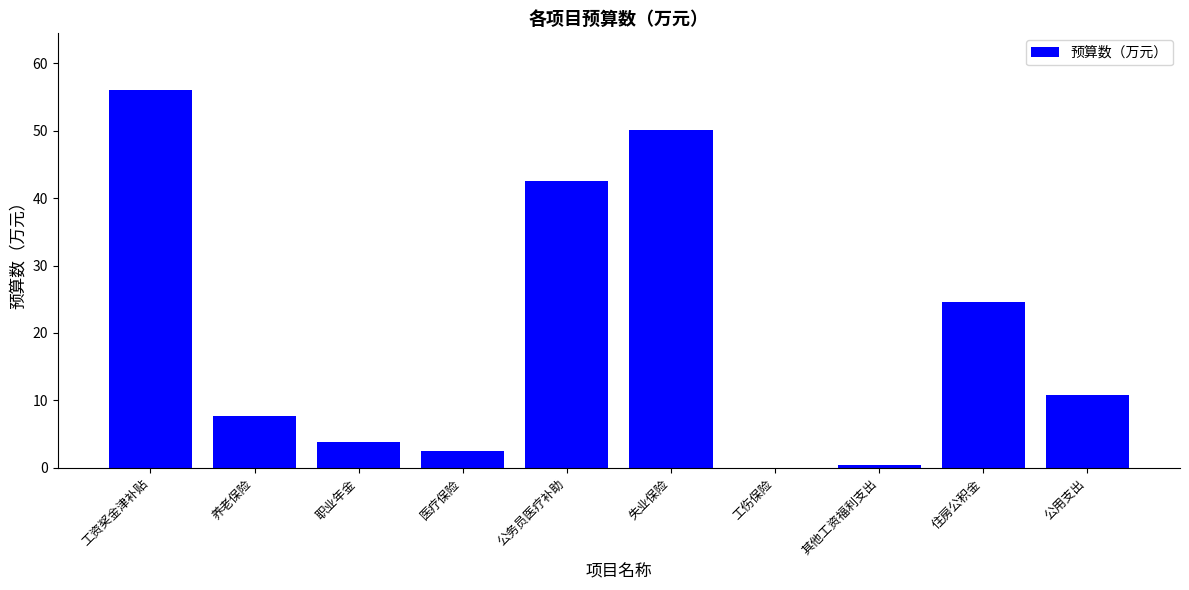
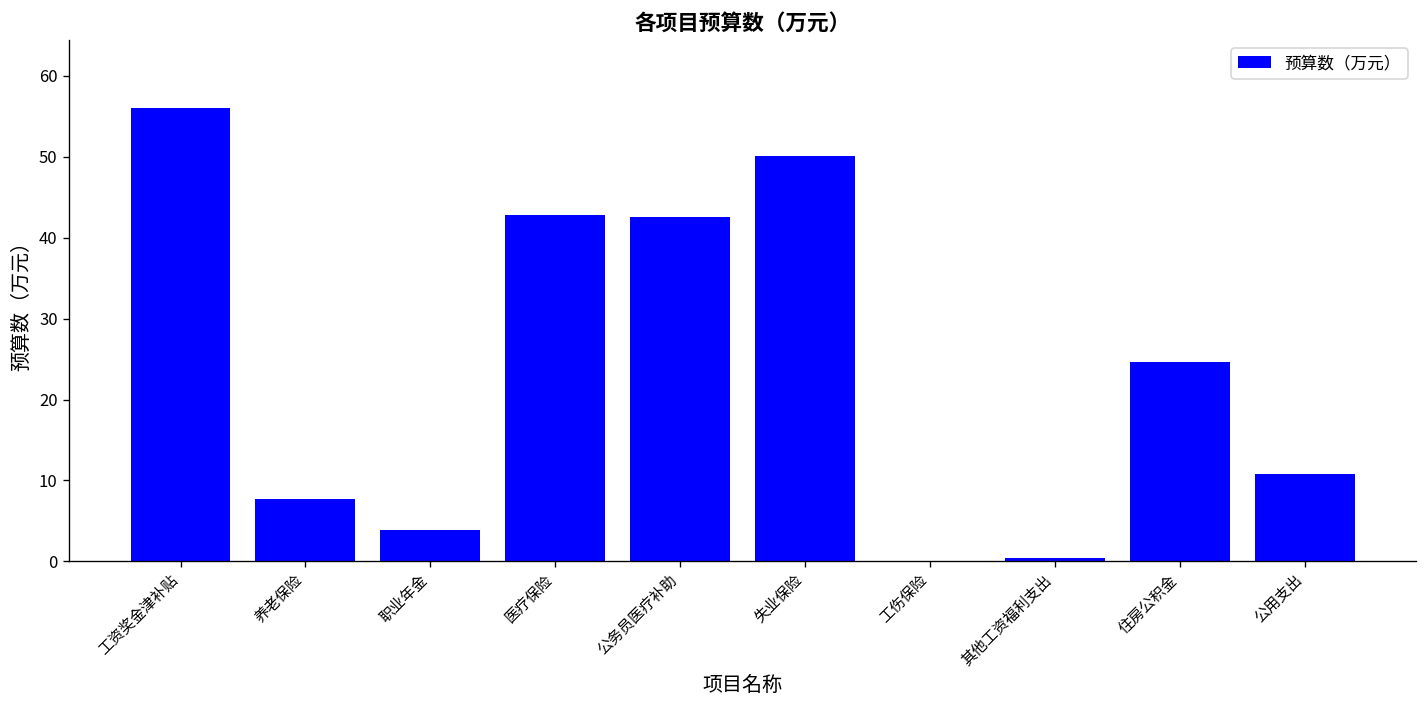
医疗保险: 3 -> 43
